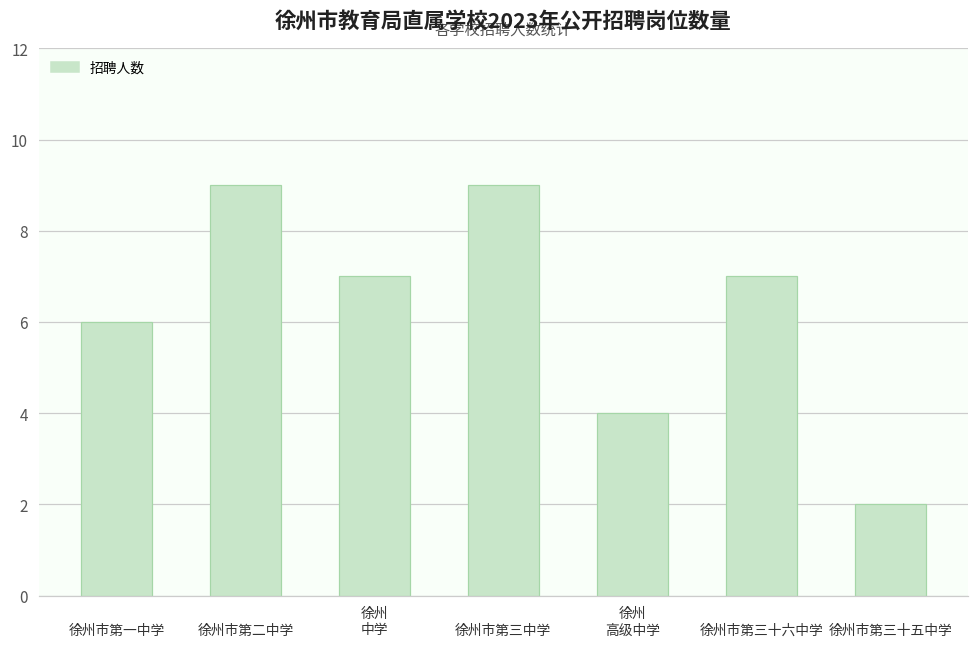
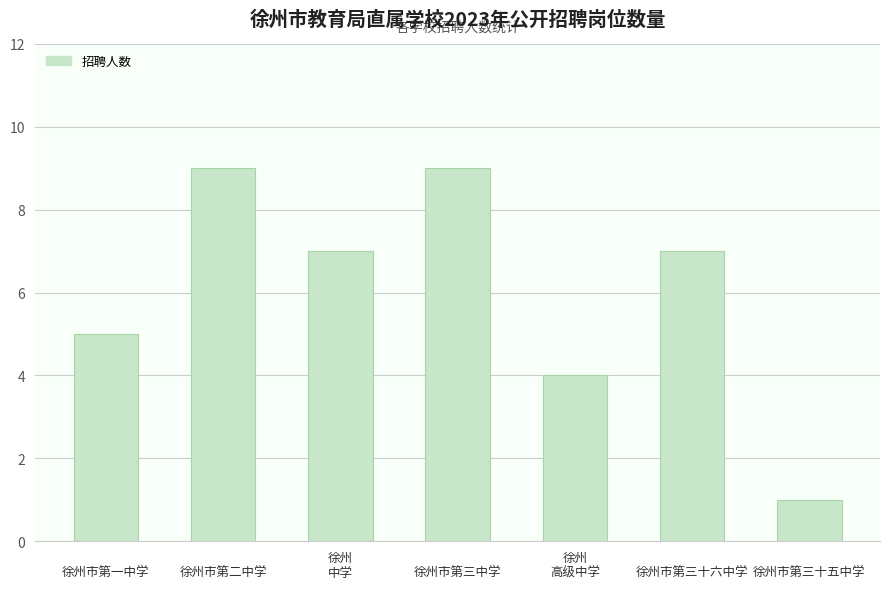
徐州市第一中学: 6 -> 5
徐州市第三十五中学: 2 -> 1
